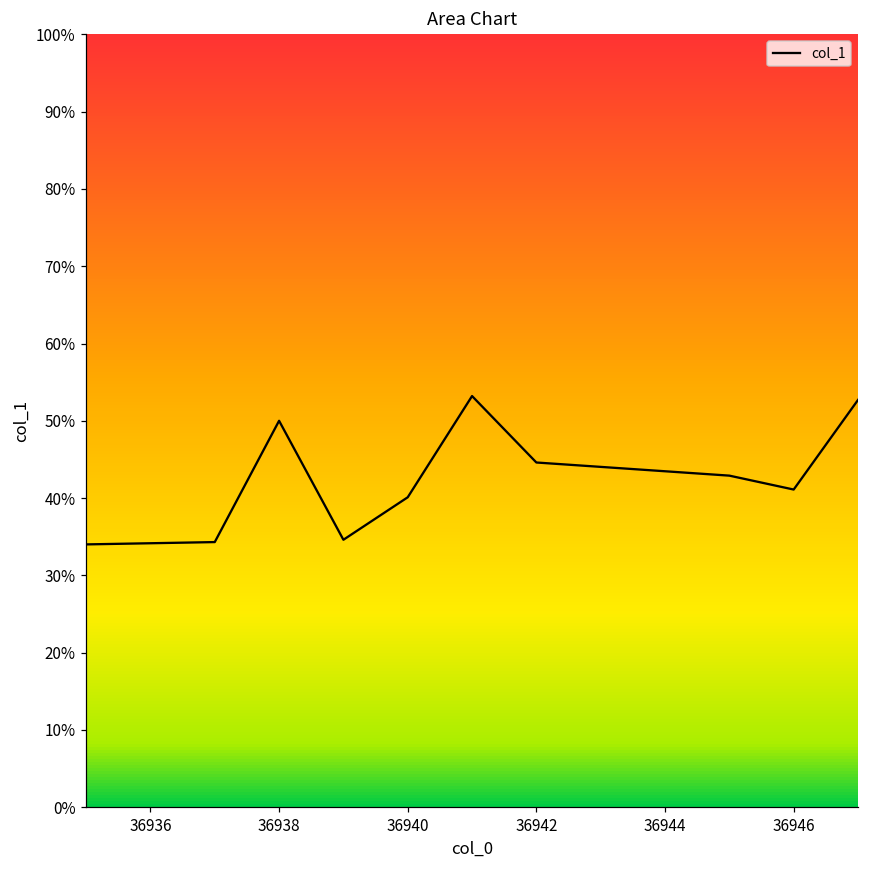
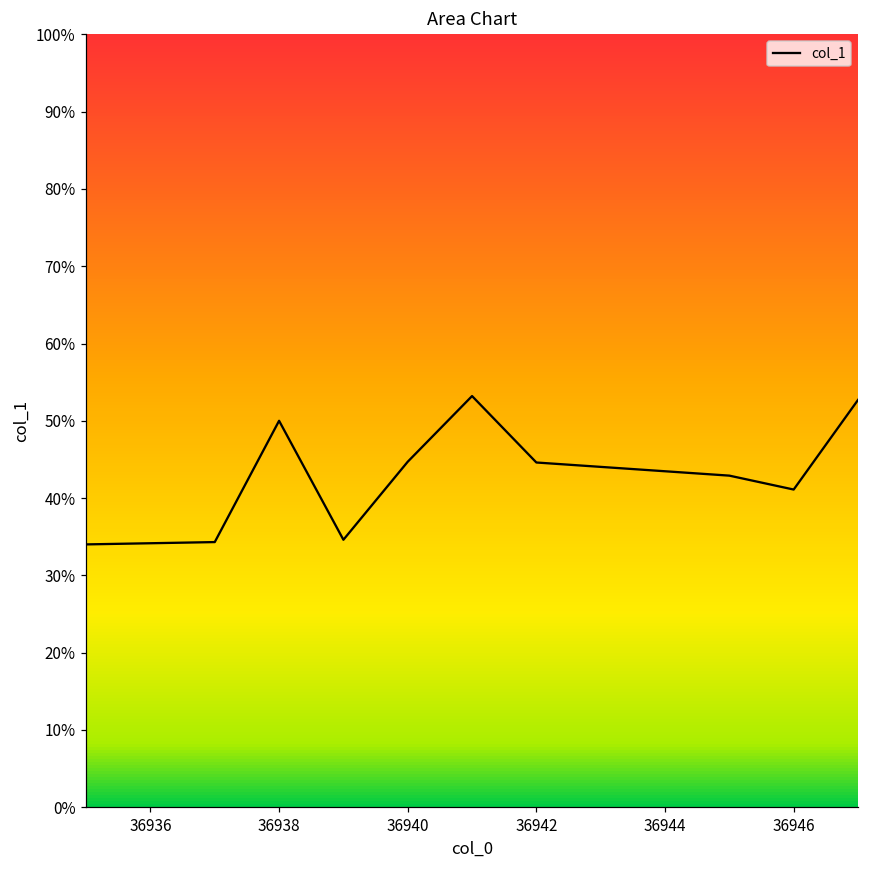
36940: 40% -> 45%
